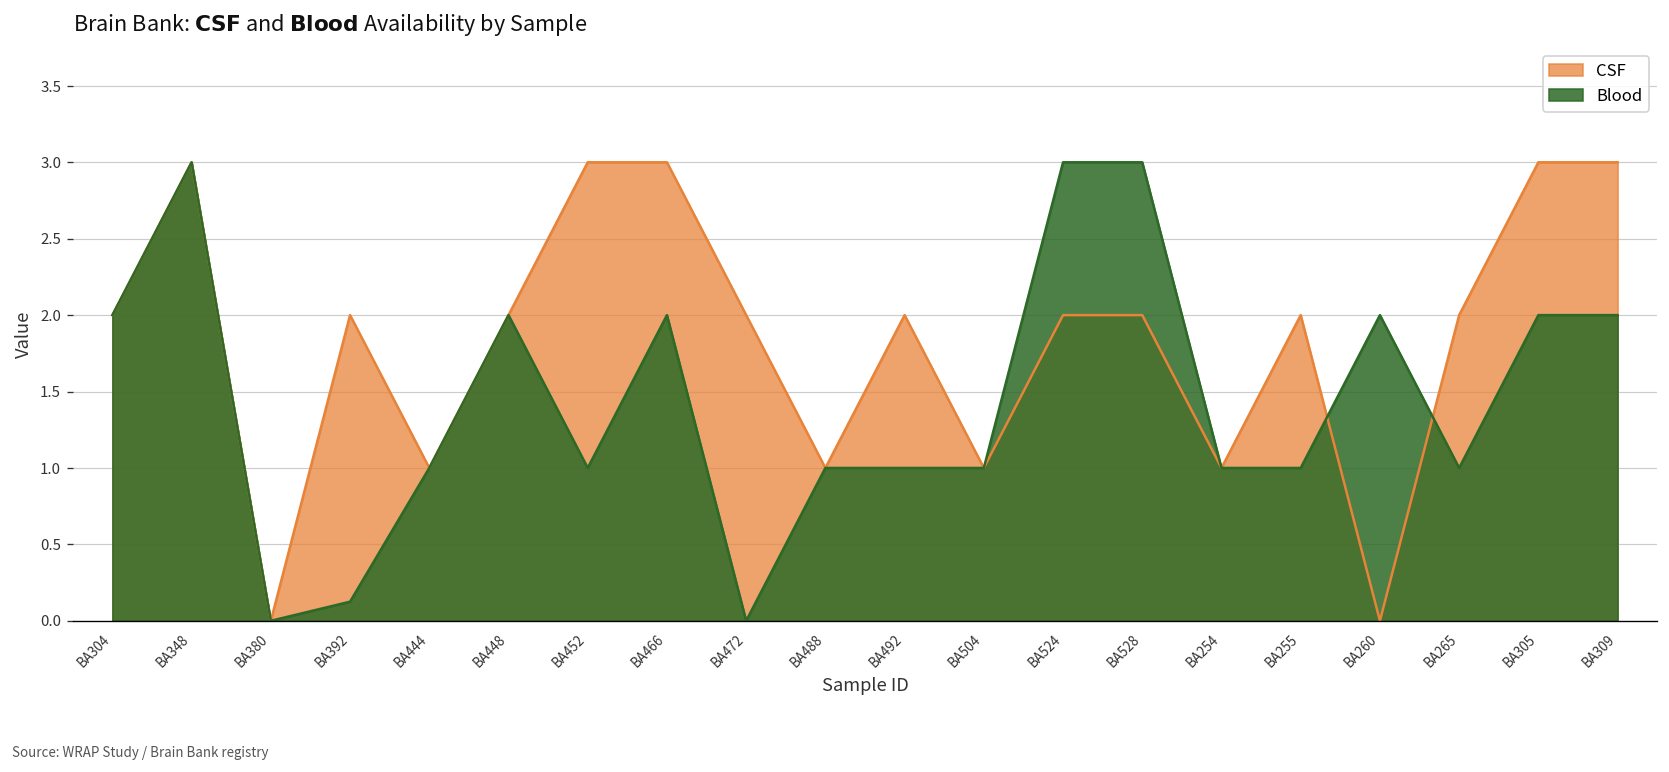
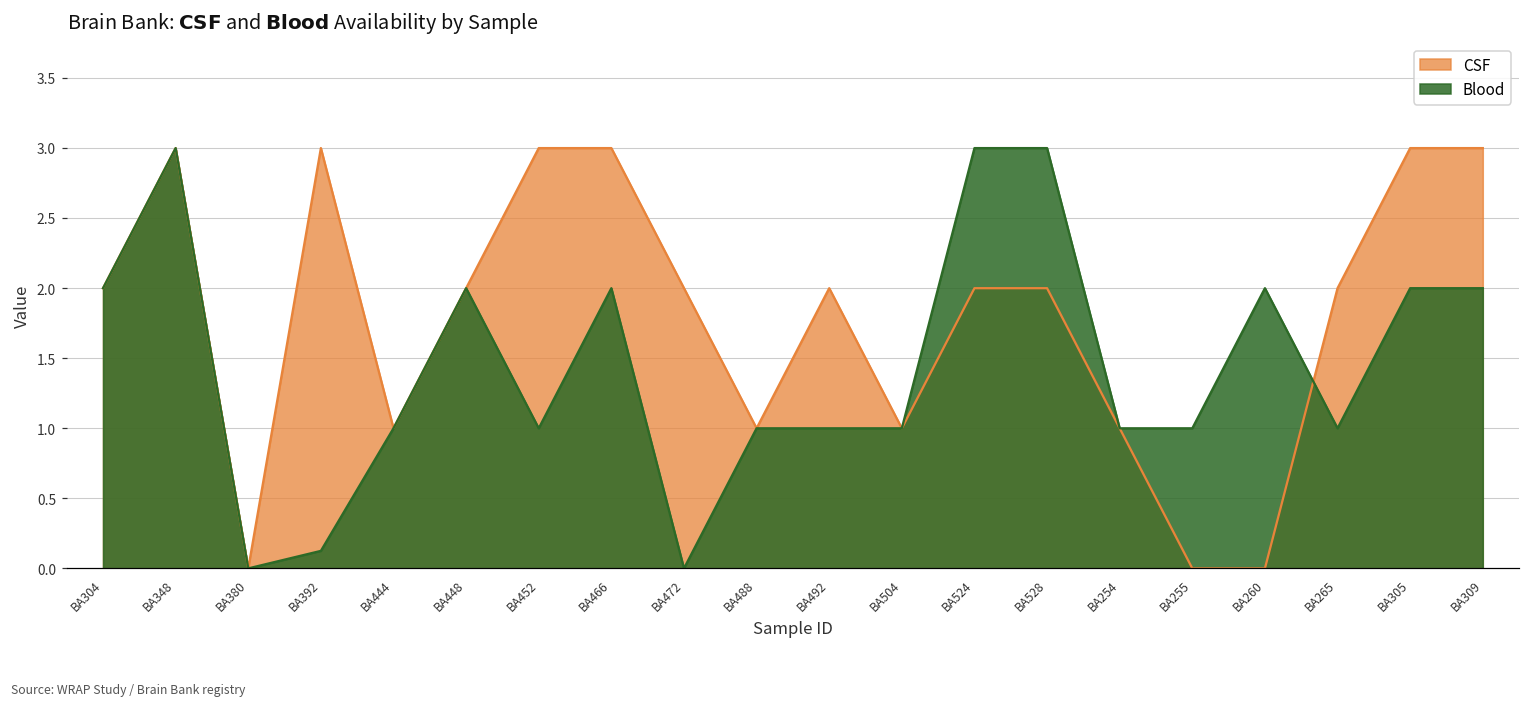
CSF, BA392: 2 -> 3
CSF, BA255: 2 -> 0
